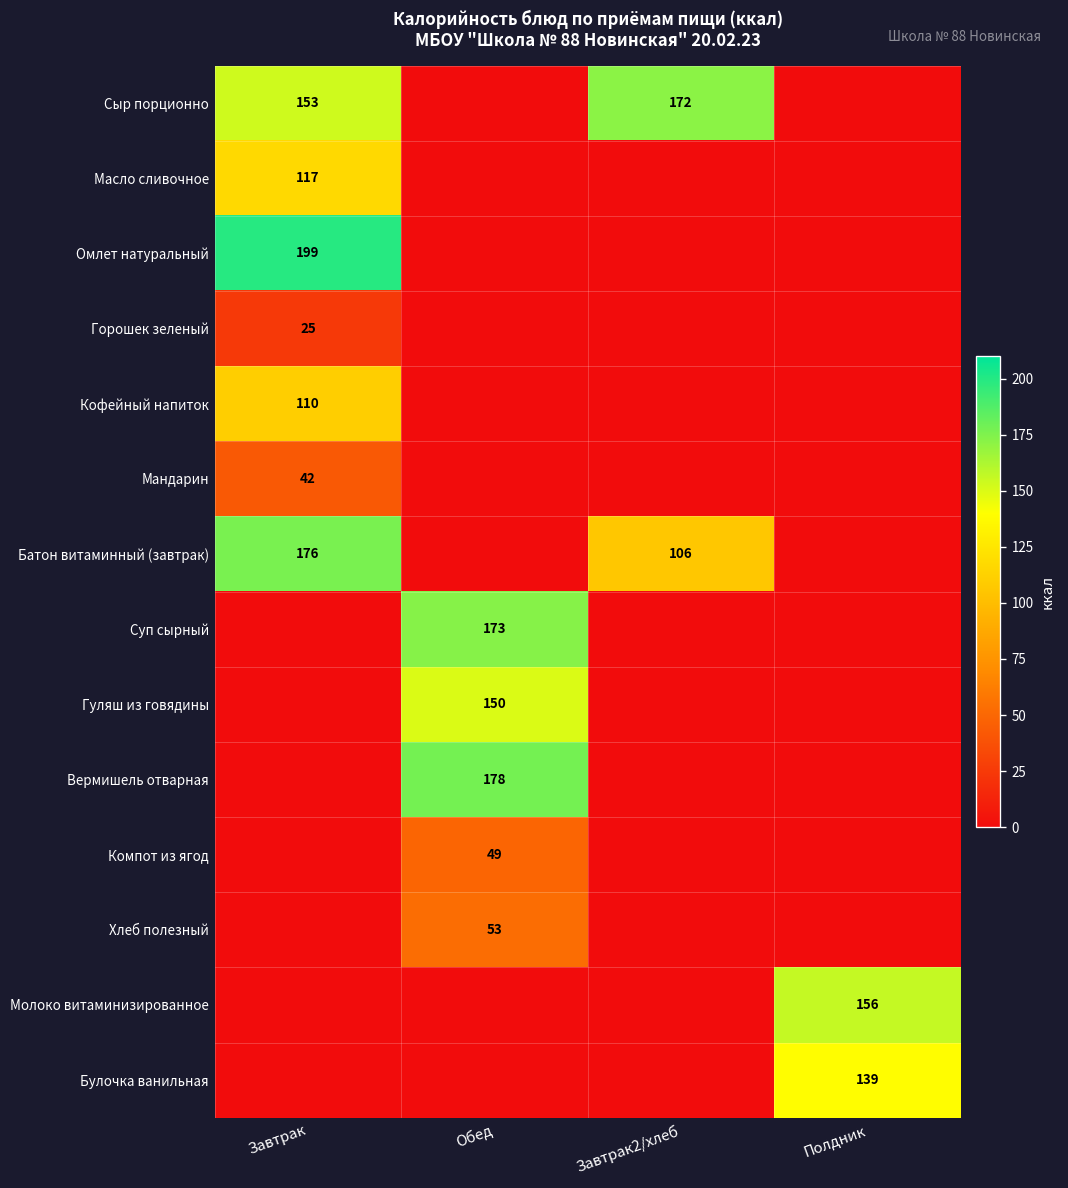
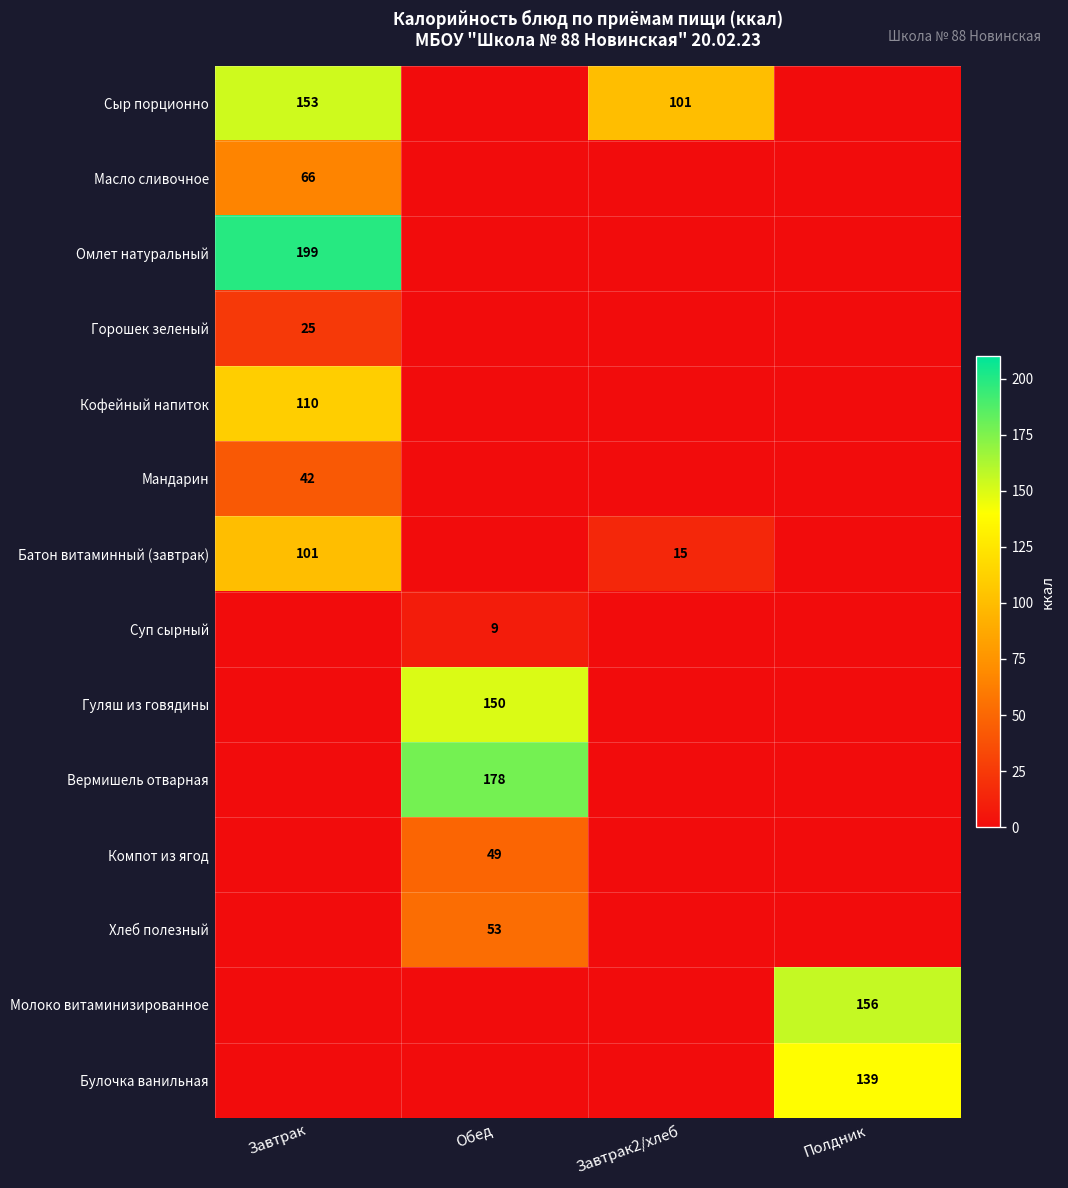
Сыр порционно, Завтрак2/хлеб: 172 -> 101
Масло сливочное, Завтрак: 117 -> 66
Батон витаминный (завтрак), Завтрак: 176 -> 101
Батон витаминный (завтрак), Завтрак2/хлеб: 106 -> 15
Суп сырный, Обед: 173 -> 9
